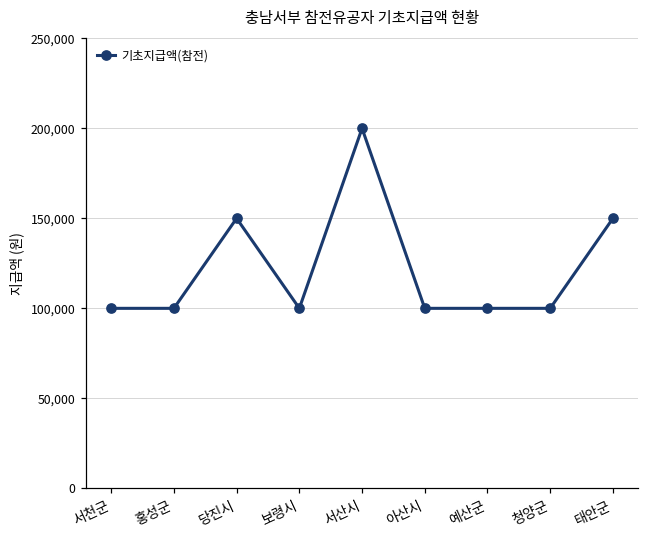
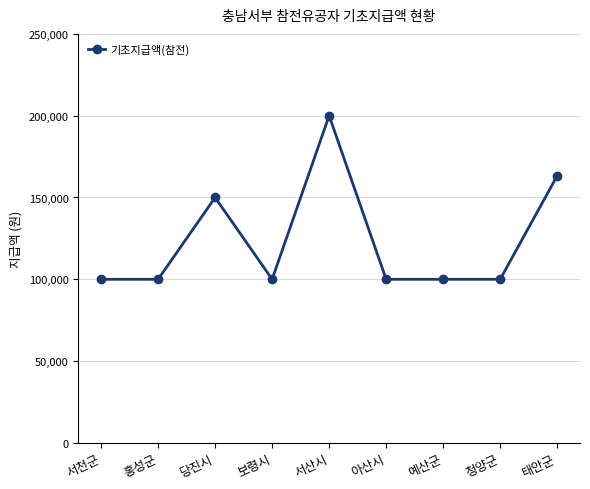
태안군: 150,000 -> 163,000
